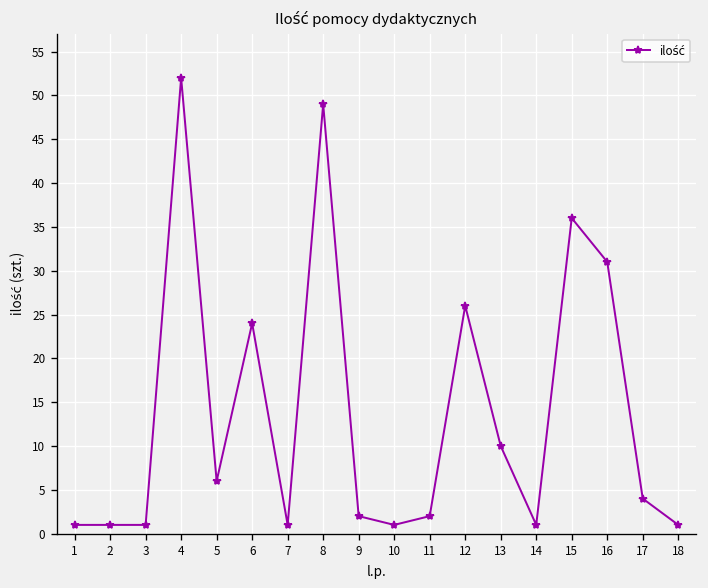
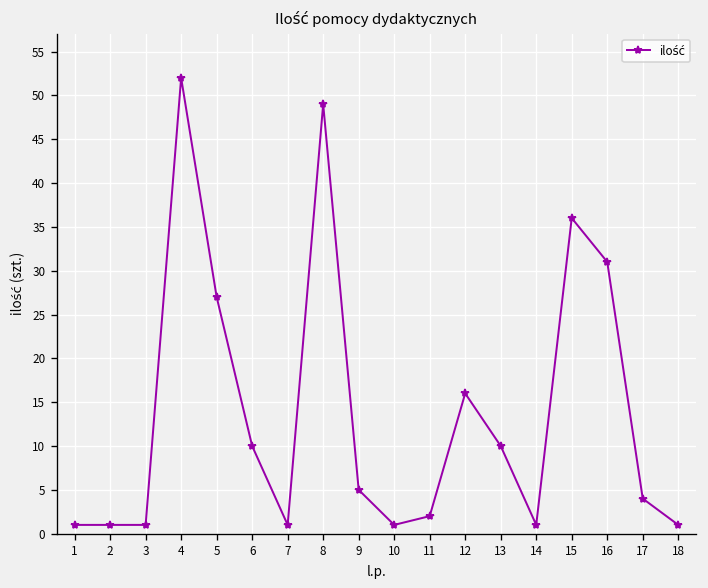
5: 6 -> 27
6: 24 -> 10
9: 2 -> 5
12: 26 -> 16
